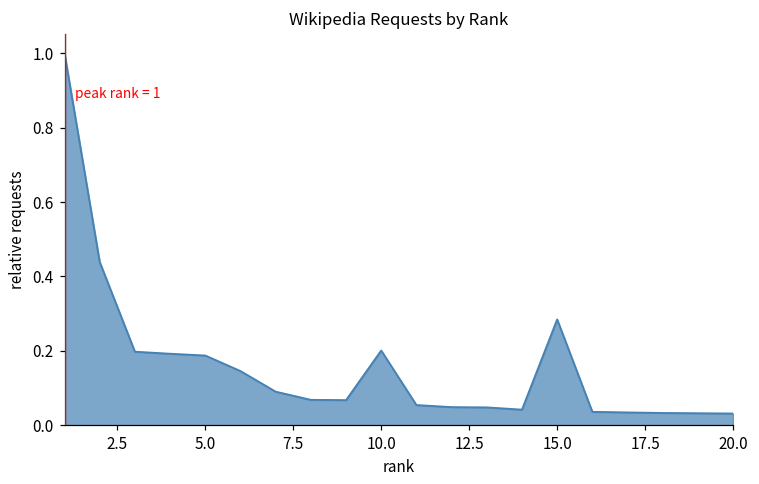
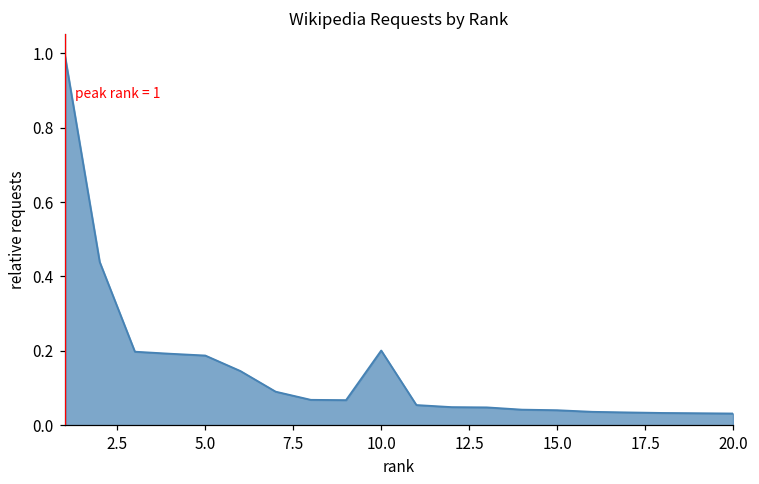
15.0: 0.28 -> 0.04
